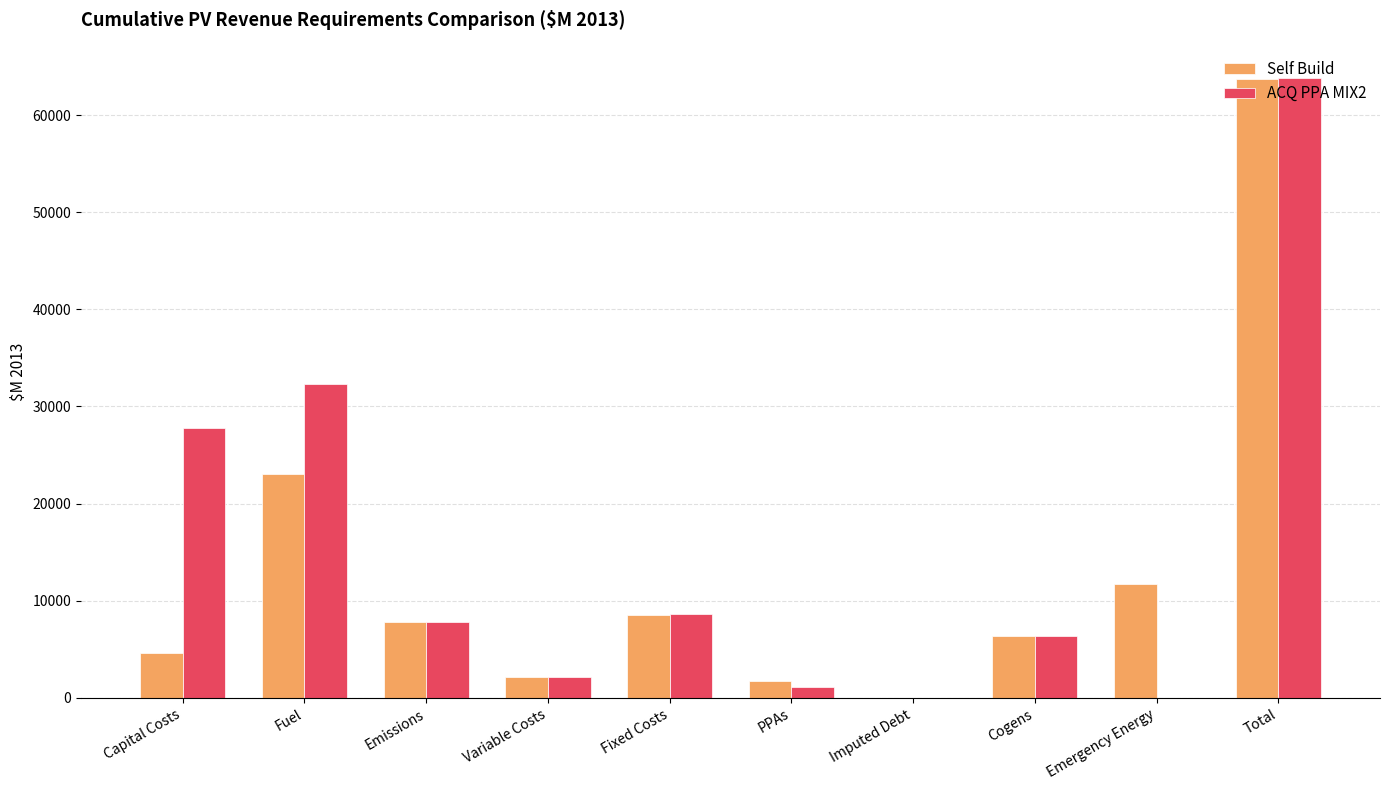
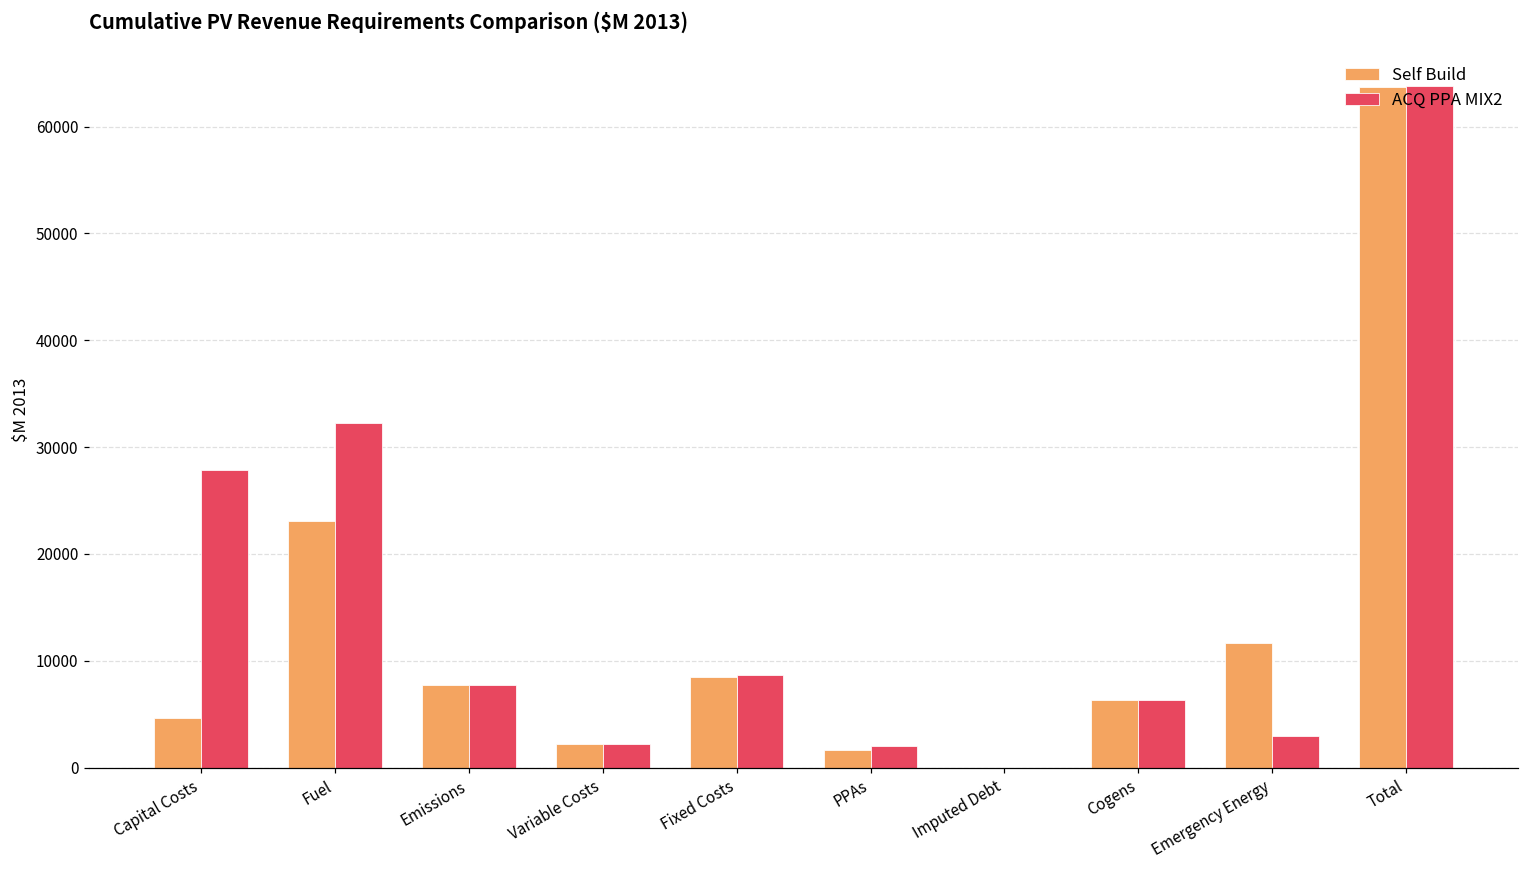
ACQ PPA MIX2, PPAs: 1000 -> 2000
ACQ PPA MIX2, Emergency Energy: 0 -> 3000
